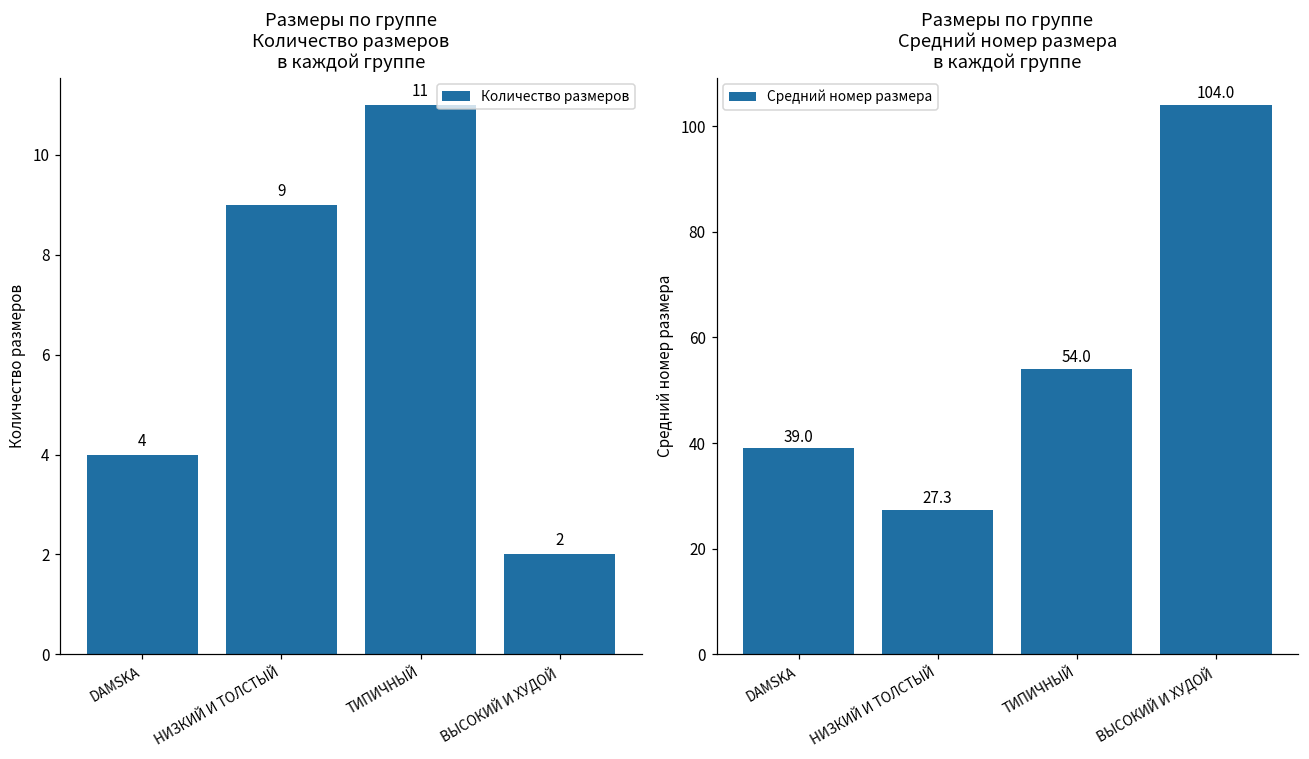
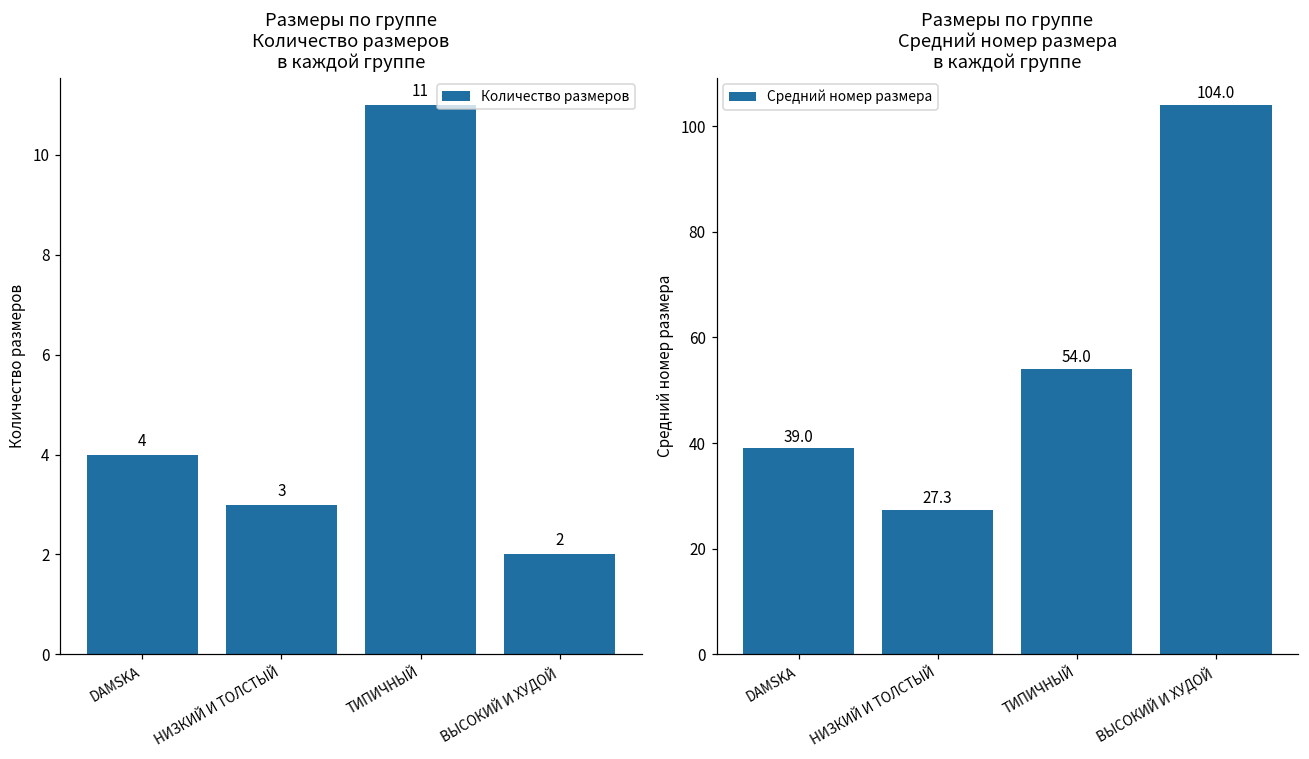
Размеры по группе Количество размеров в каждой группе, НИЗКИЙ И ТОЛСТЫЙ: 9 -> 3
